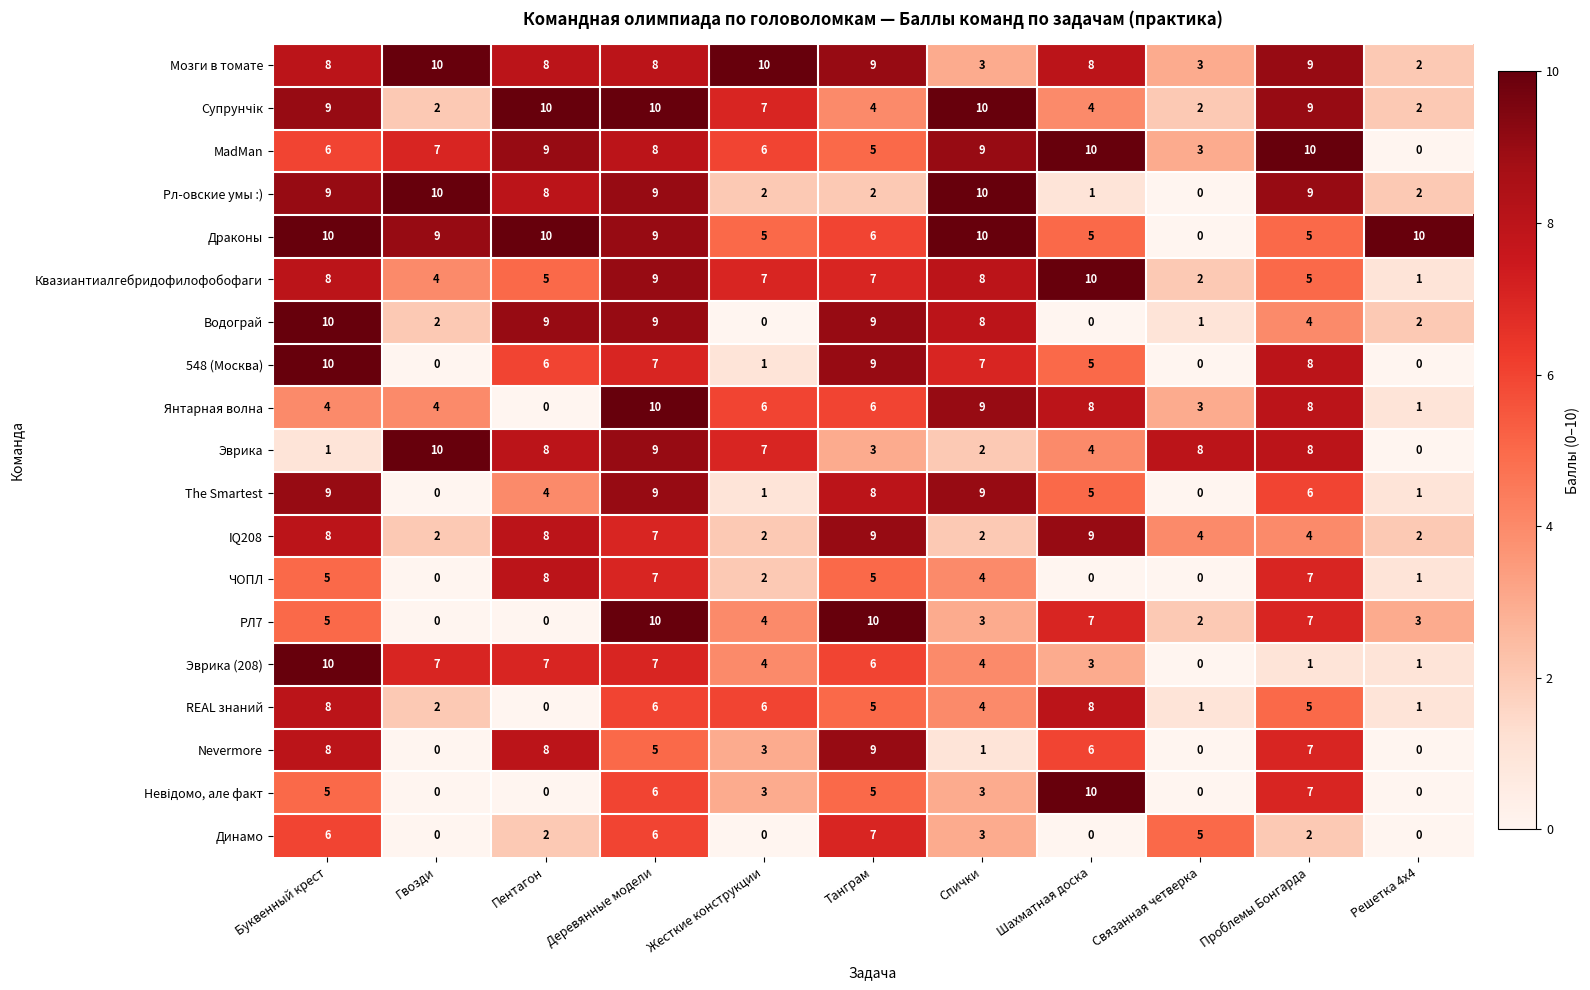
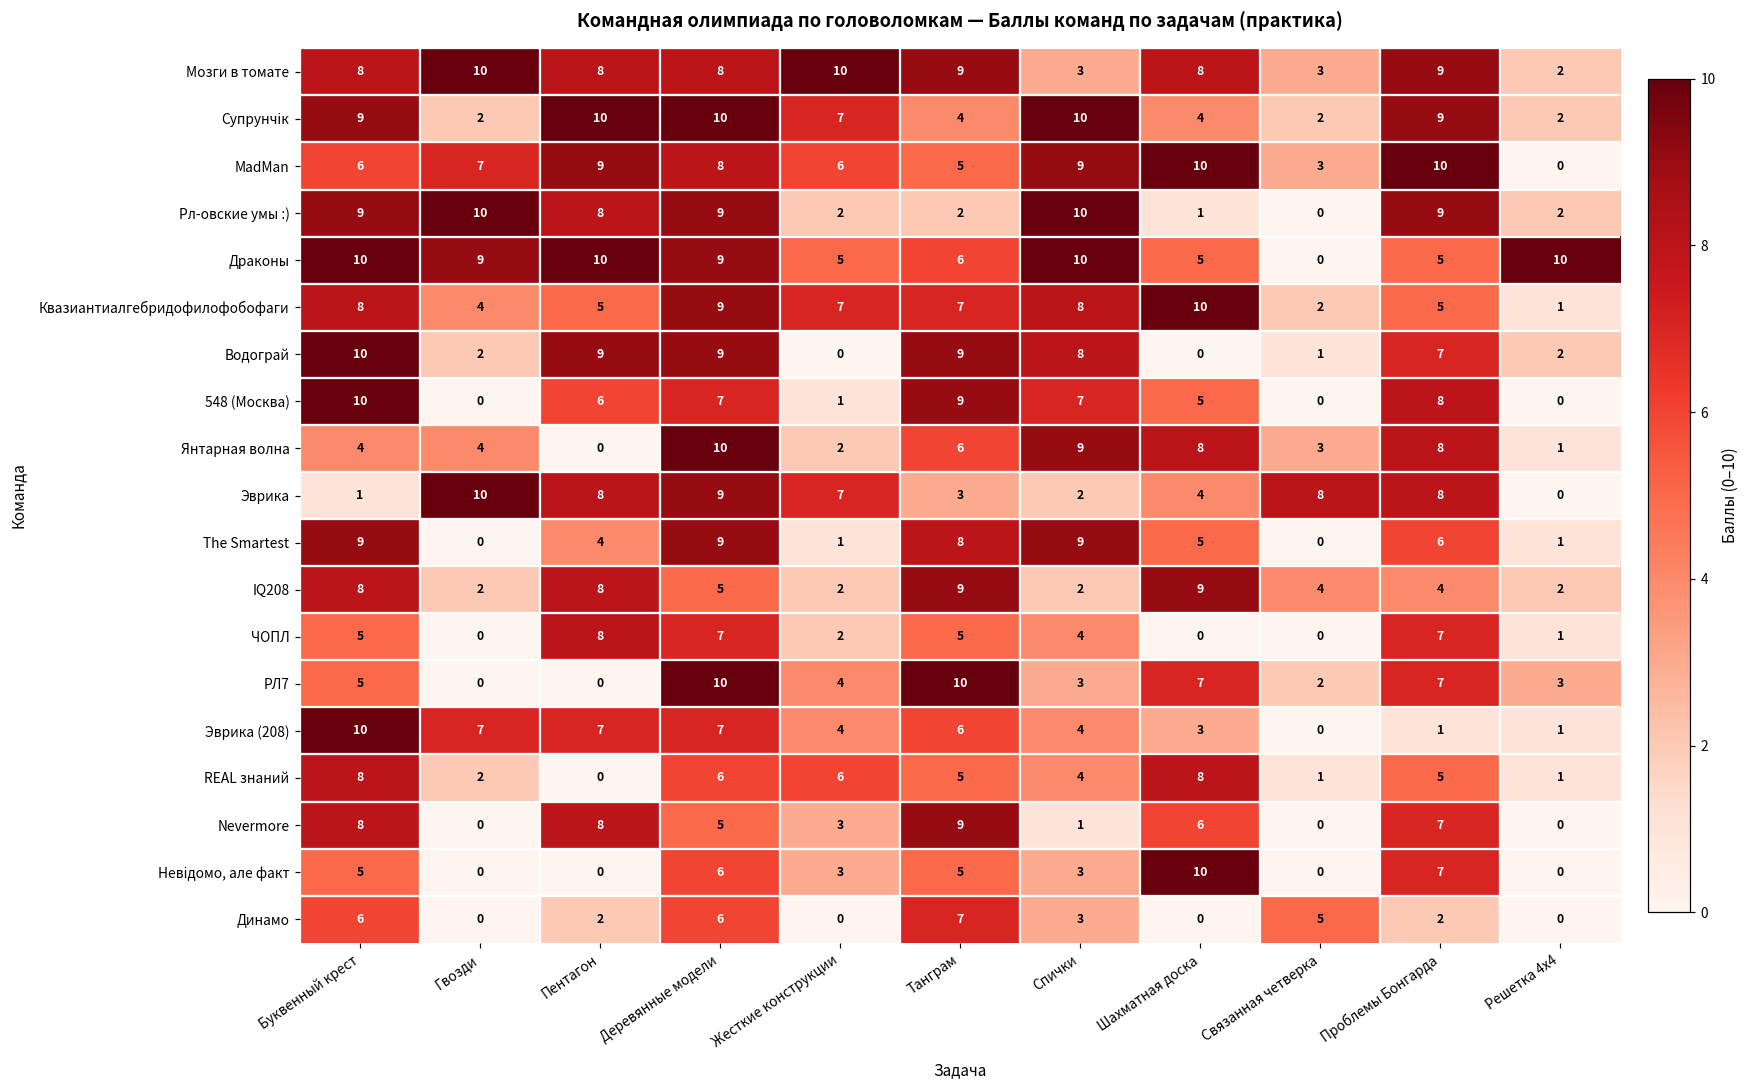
Водограй, Проблемы Бонгарда: 4 -> 7
Янтарная волна, Жесткие конструкции: 6 -> 2
IQ208, Деревянные модели: 7 -> 5
